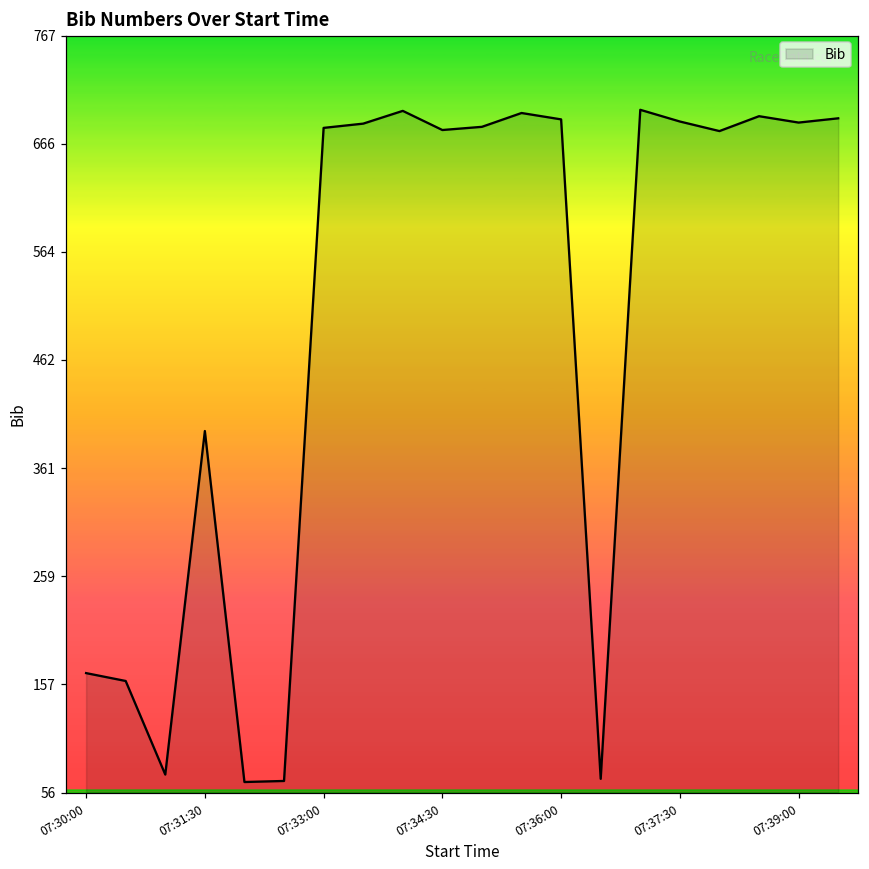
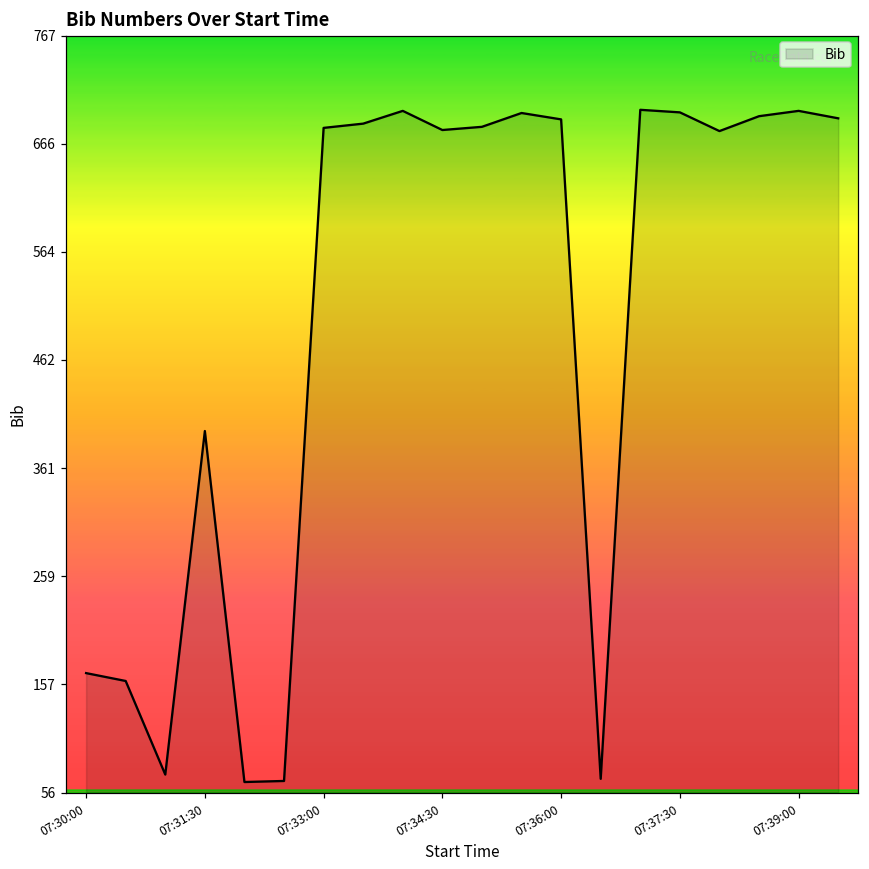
07:37:30: 690 -> 700
07:39:00: 690 -> 700
